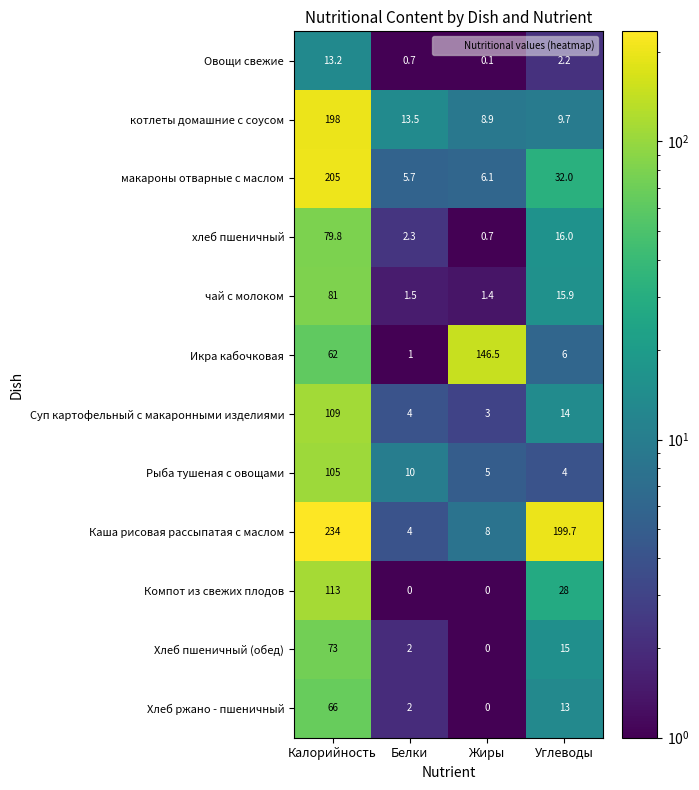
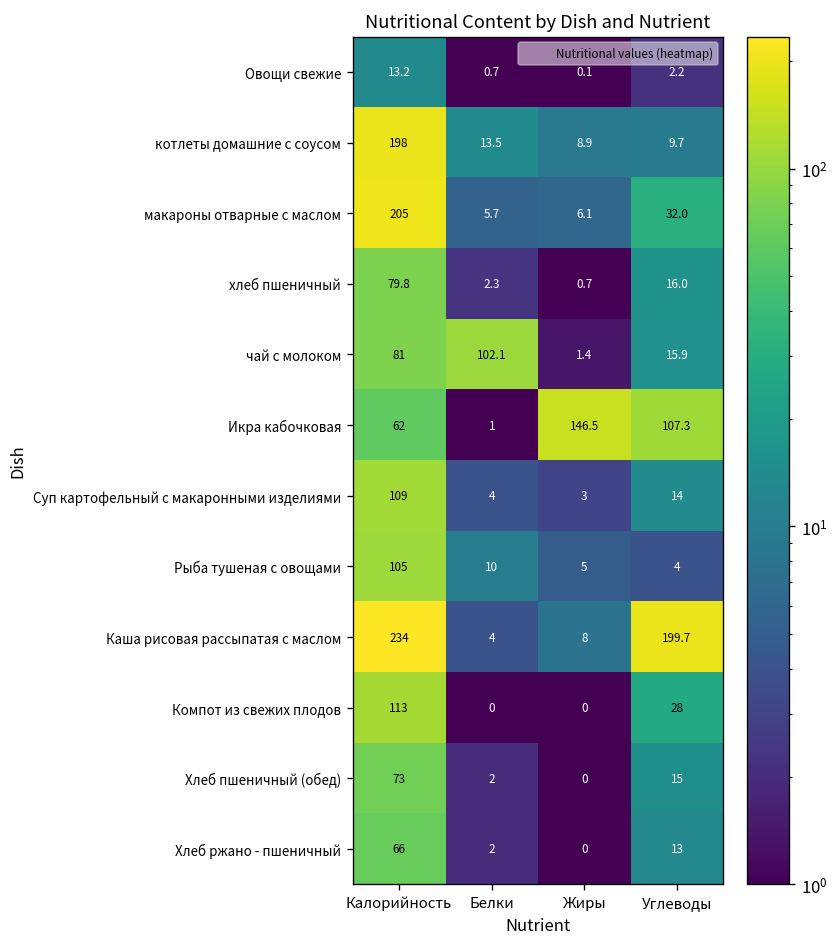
чай с молоком, Белки: 1.5 -> 102.1
Икра кабочковая, Углеводы: 6 -> 107.3
